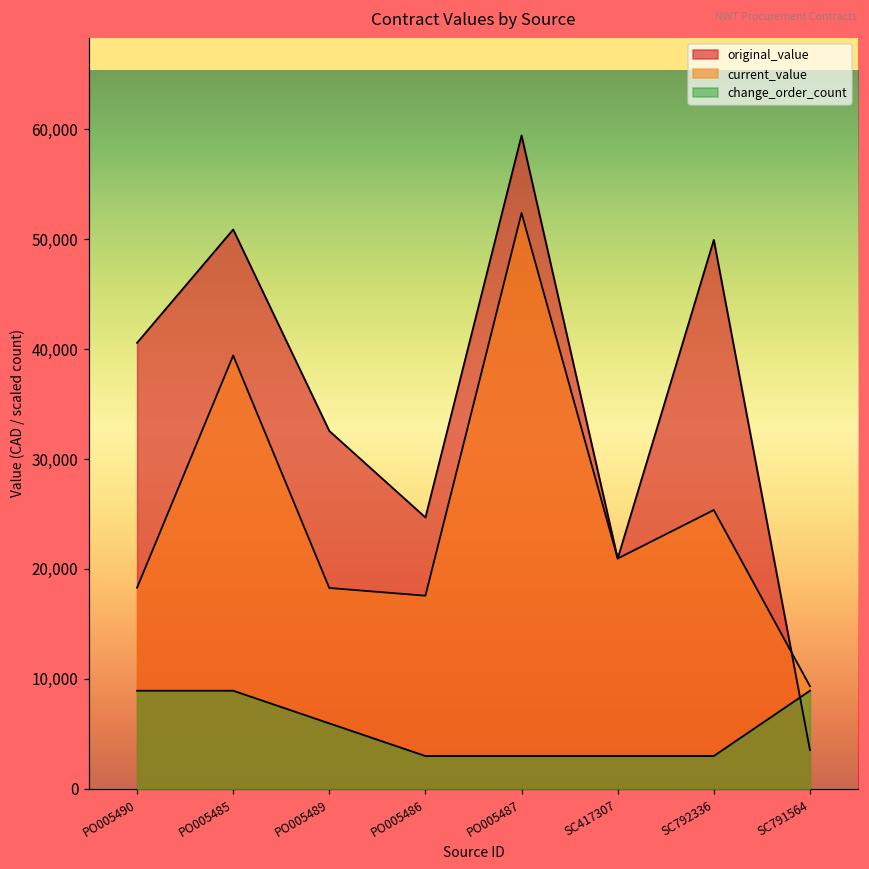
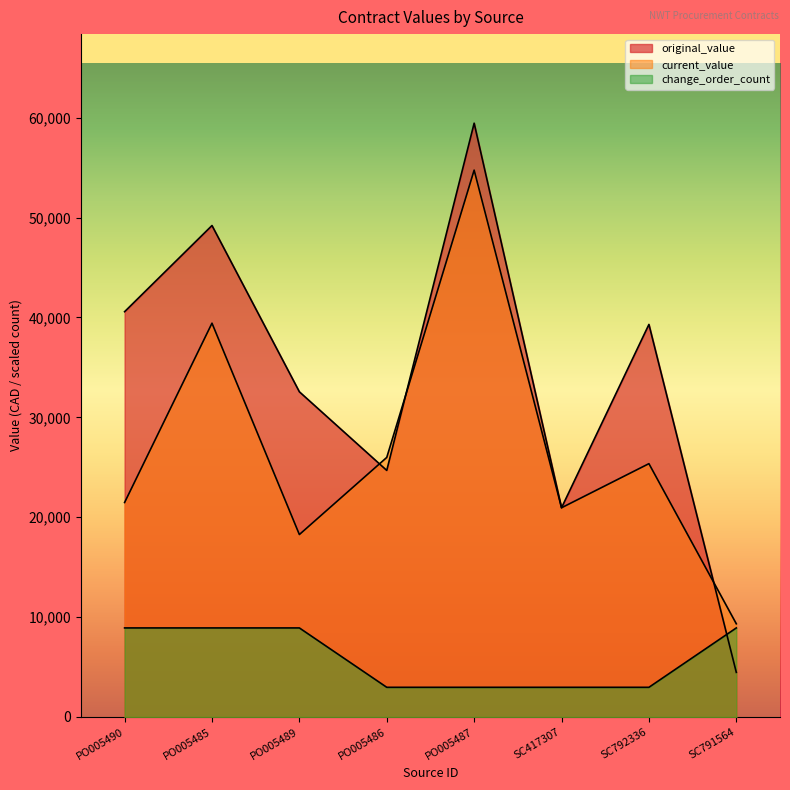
current_value, PO005490: 18,000 -> 21,000
original_value, PO005485: 51,000 -> 49,000
change_order_count, PO005489: 6,000 -> 9,000
current_value, PO005486: 18,000 -> 26,000
current_value, PO005487: 52,000 -> 55,000
original_value, SC792336: 50,000 -> 39,000
original_value, SC791564: 3,500 -> 4,500
